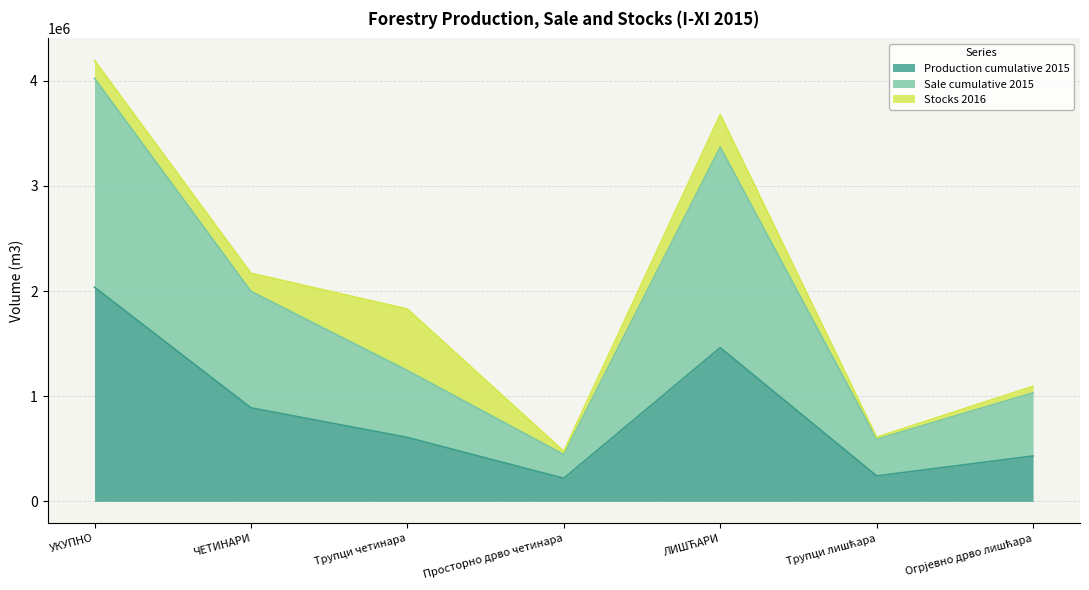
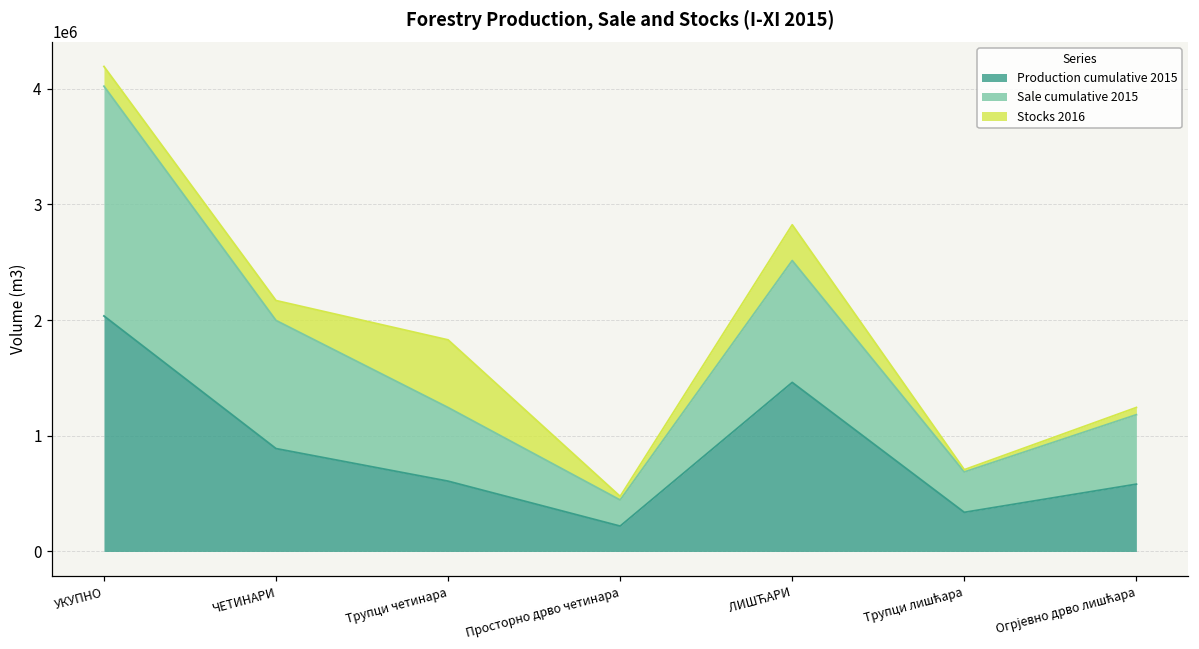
Sale cumulative 2015, ЛИШЋАРИ: 1910000 -> 1050000
Production cumulative 2015, Трупци лишћара: 240000 -> 340000
Production cumulative 2015, Огрјевно дрво лишћара: 430000 -> 580000
